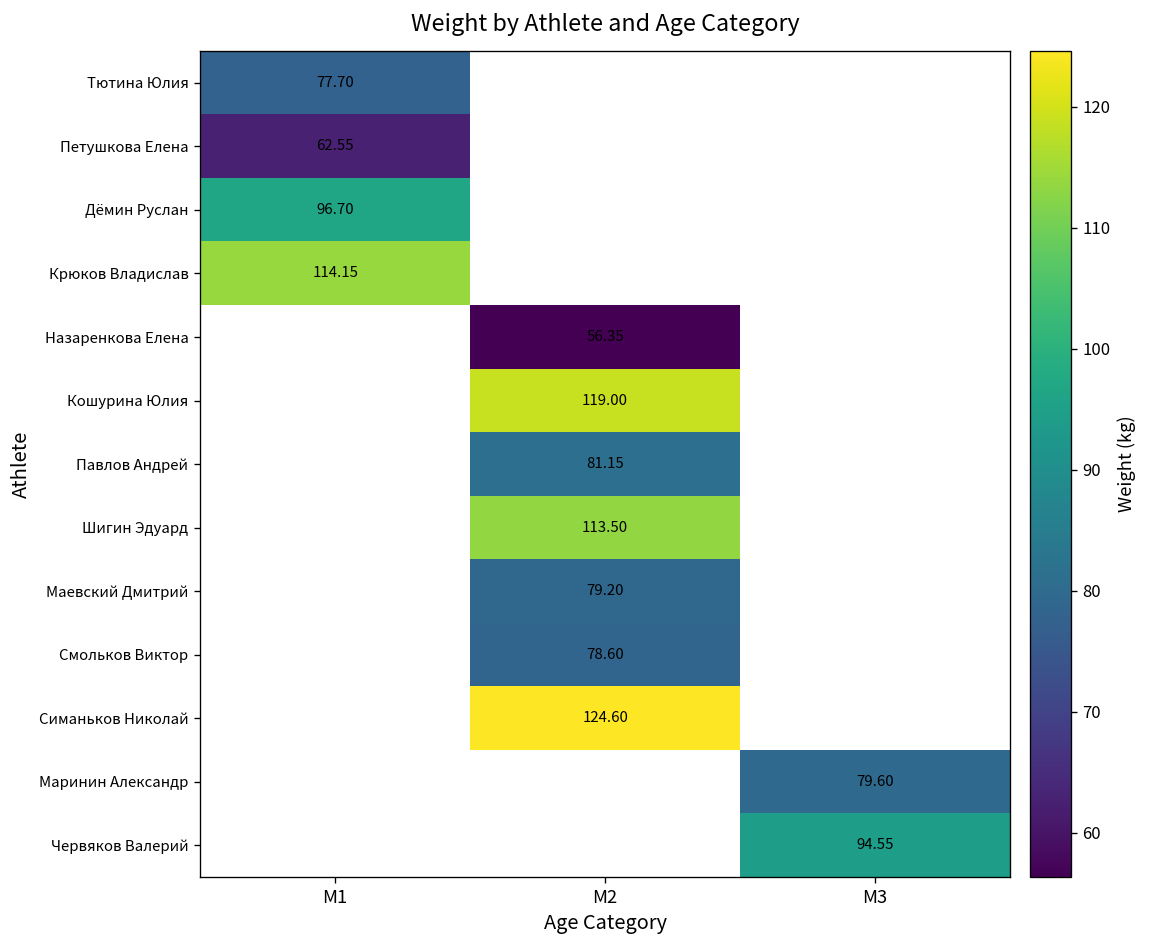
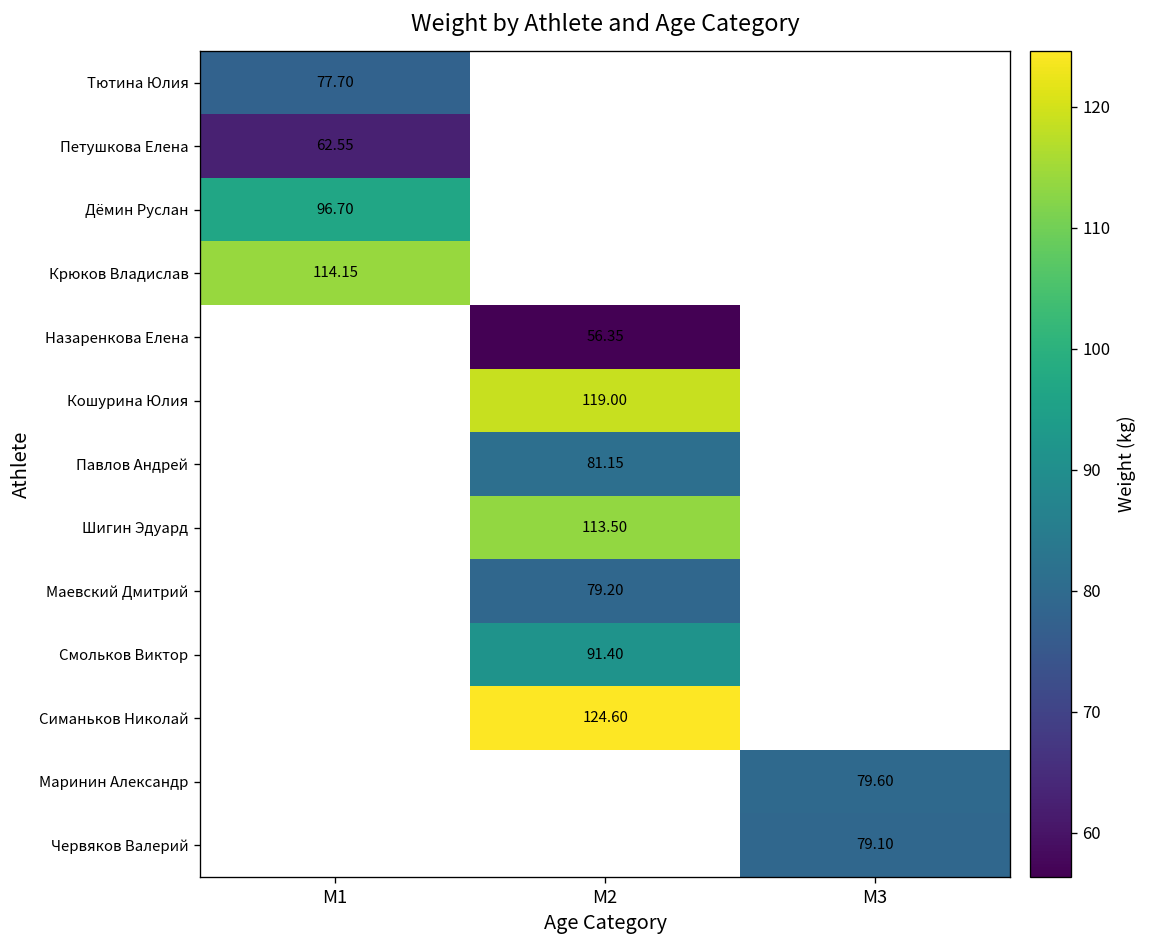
Смольков Виктор, M2: 78.60 -> 91.40
Червяков Валерий, M3: 94.55 -> 79.10
